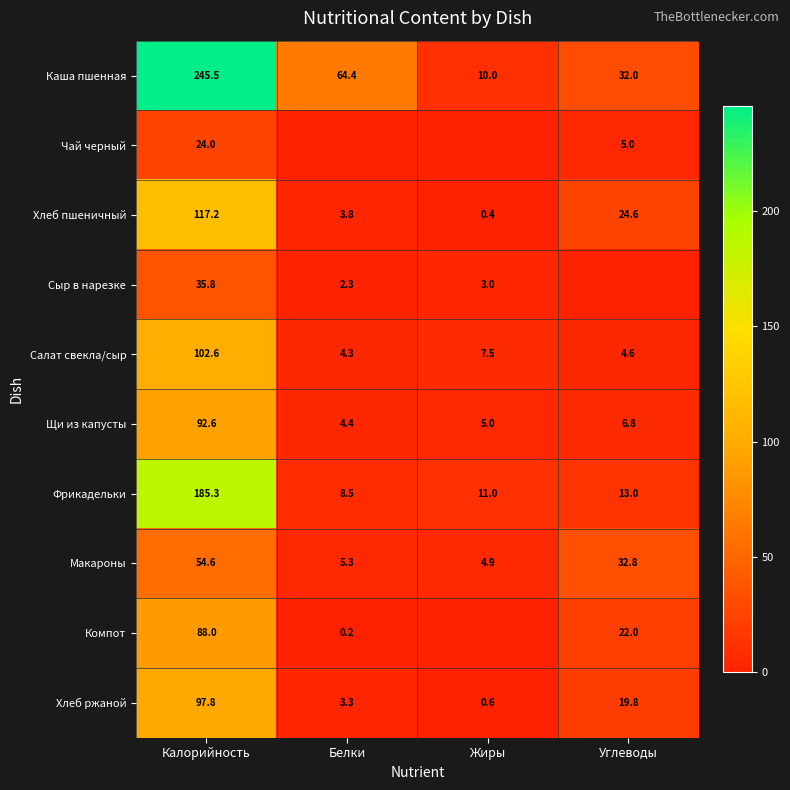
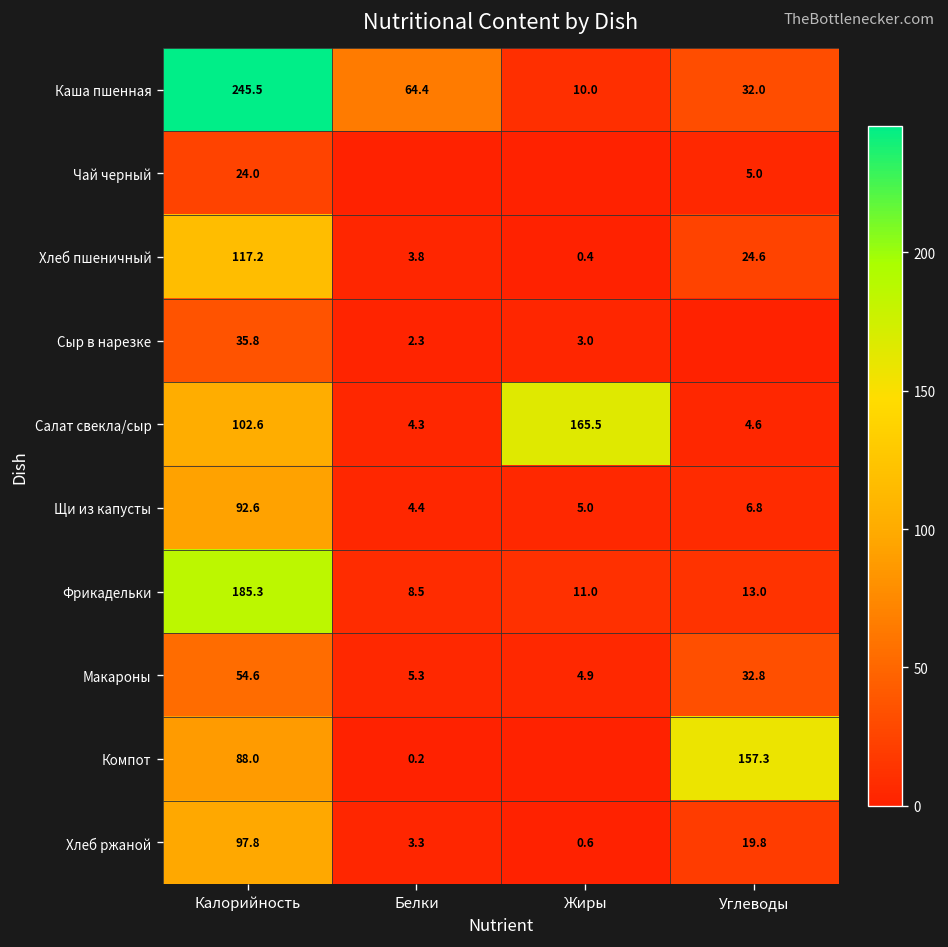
Салат свекла/сыр, Жиры: 7.5 -> 165.5
Компот, Углеводы: 22.0 -> 157.3
